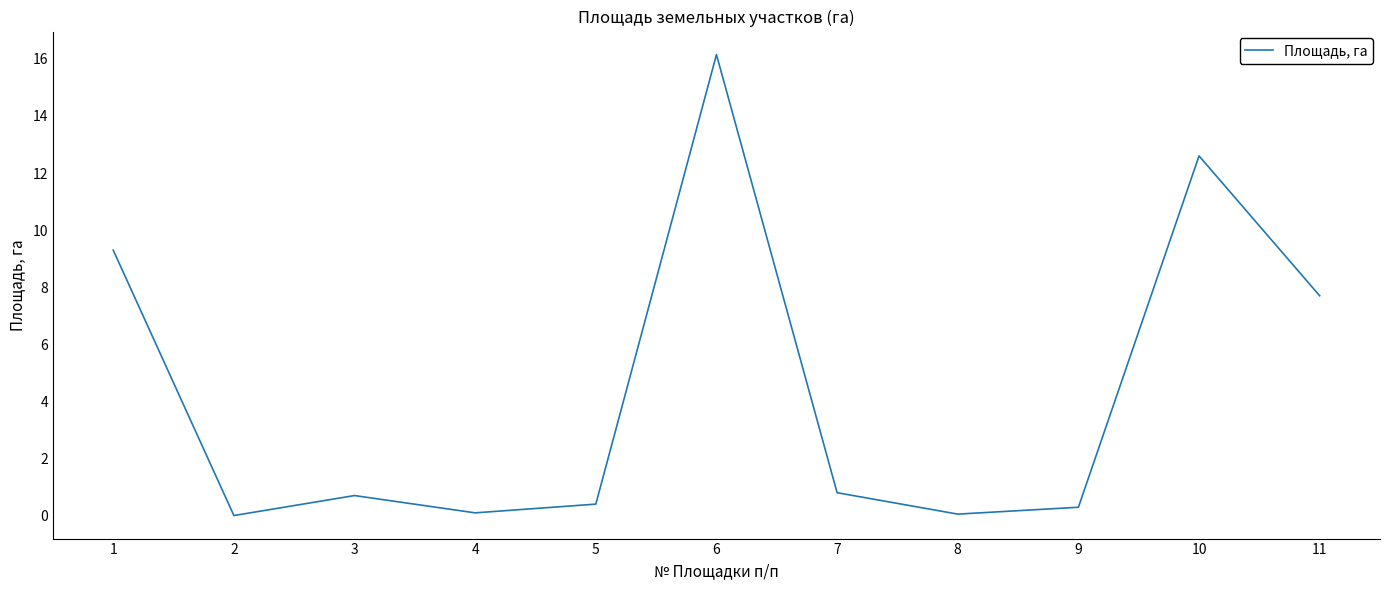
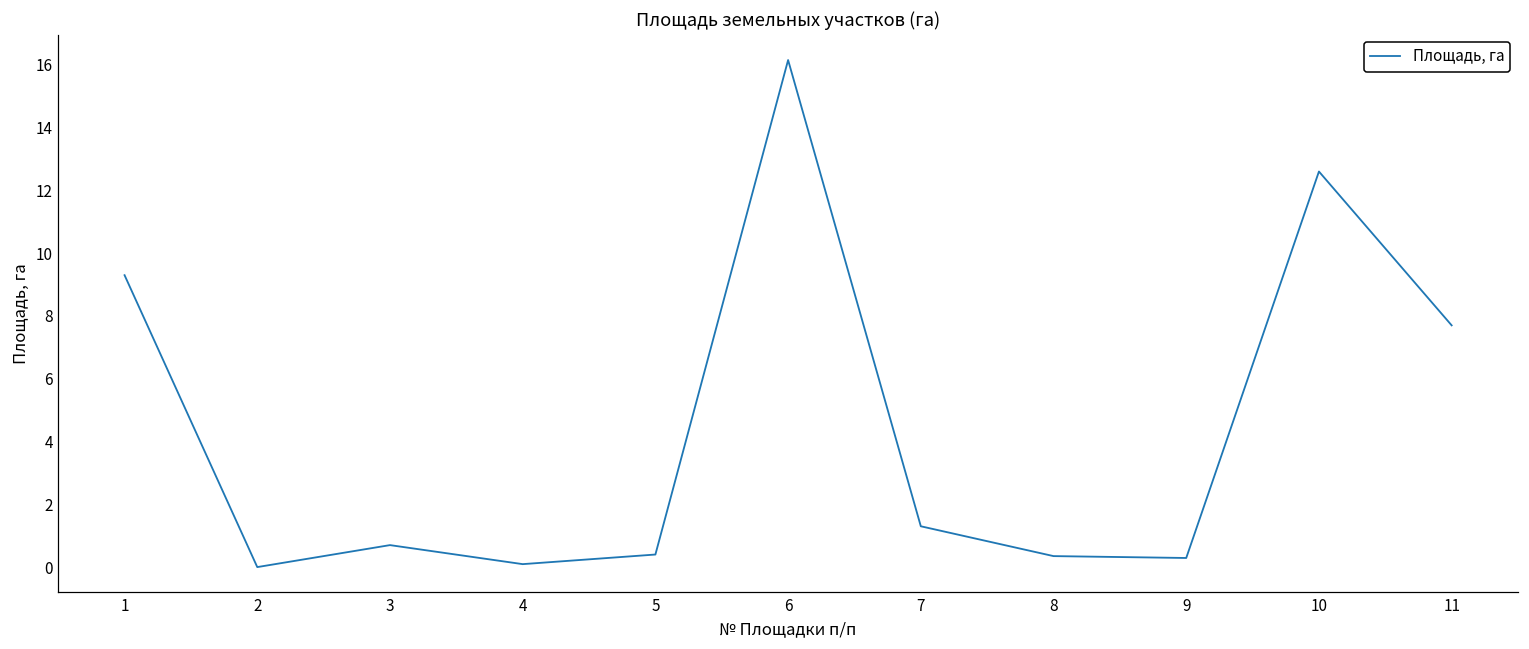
7: 0.8 -> 1.3
8: 0.1 -> 0.4
